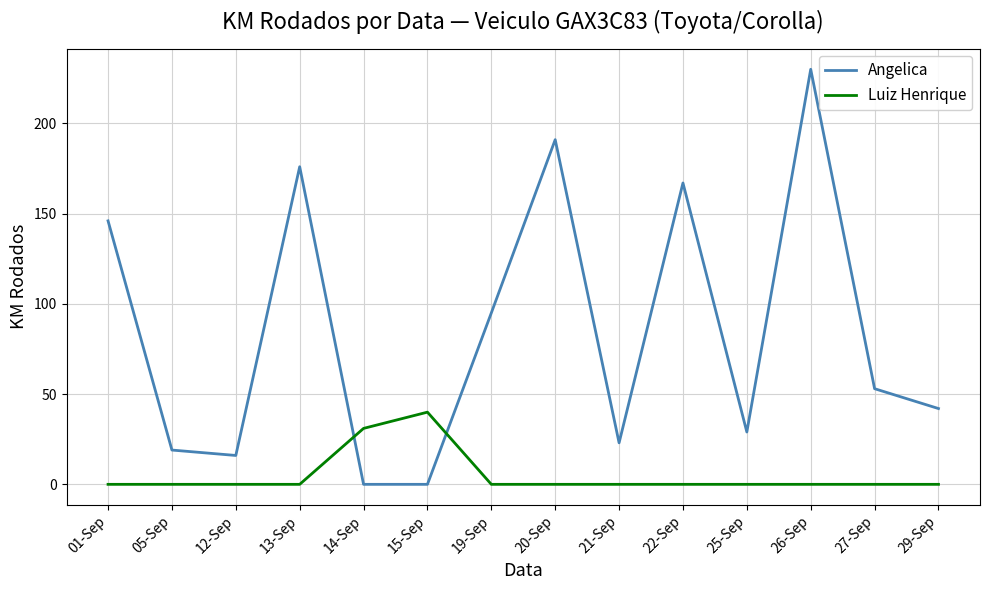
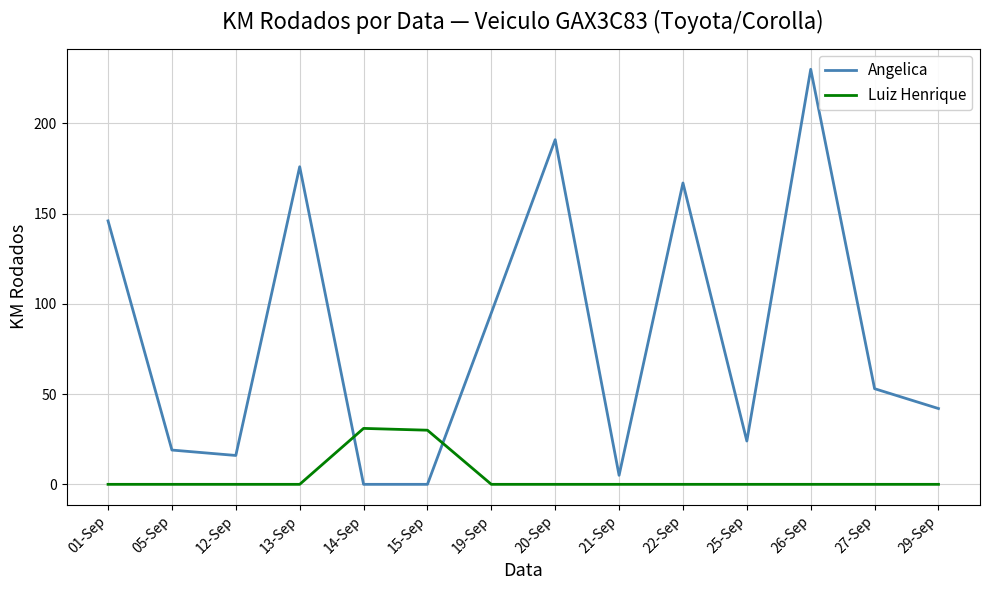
Luiz Henrique, 15-Sep: 40 -> 30
Angelica, 21-Sep: 23 -> 5
Angelica, 25-Sep: 29 -> 24
